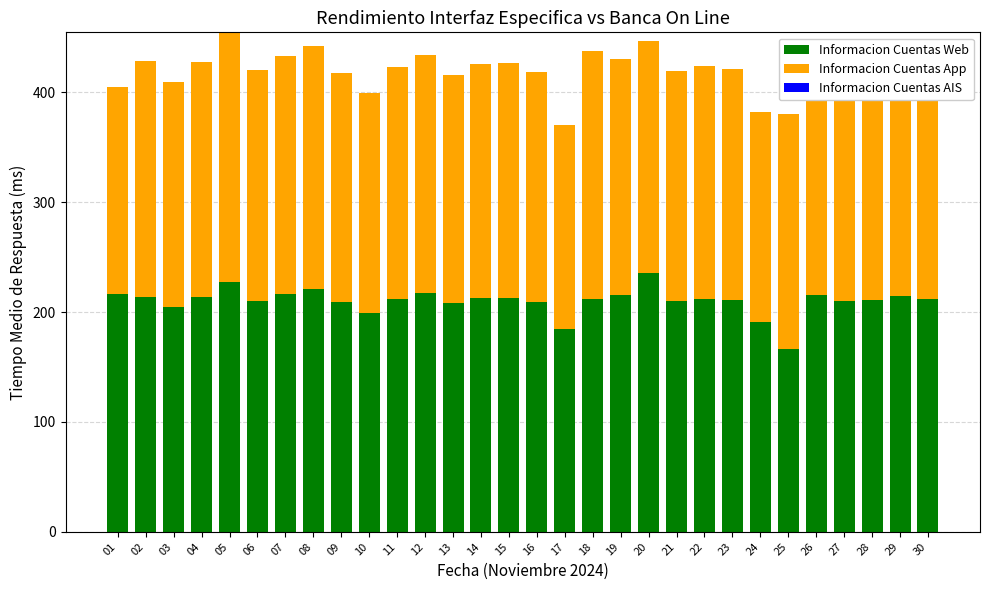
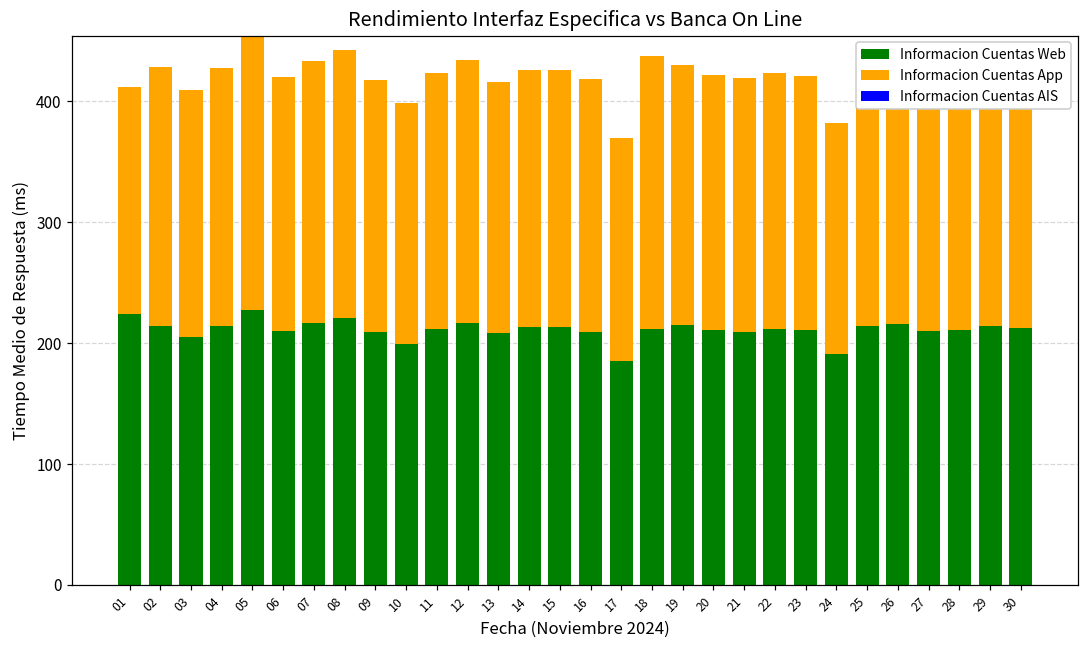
Informacion Cuentas Web, 01: 217 -> 224
Informacion Cuentas Web, 20: 236 -> 211
Informacion Cuentas Web, 25: 167 -> 214
